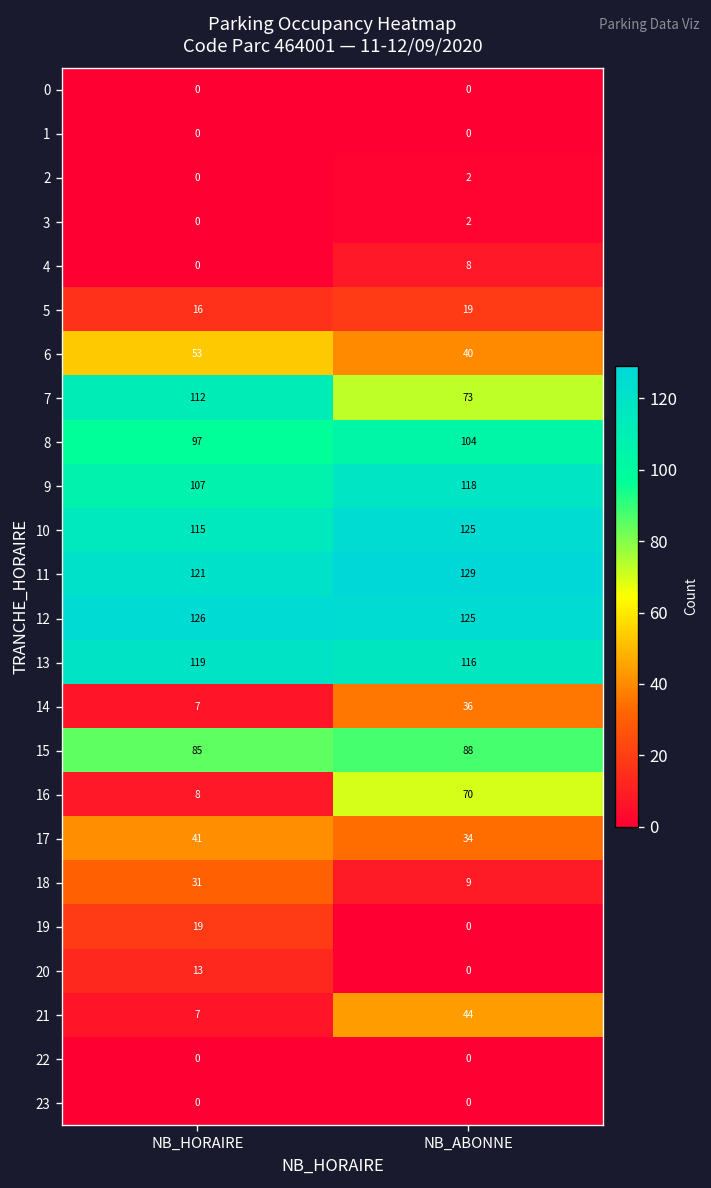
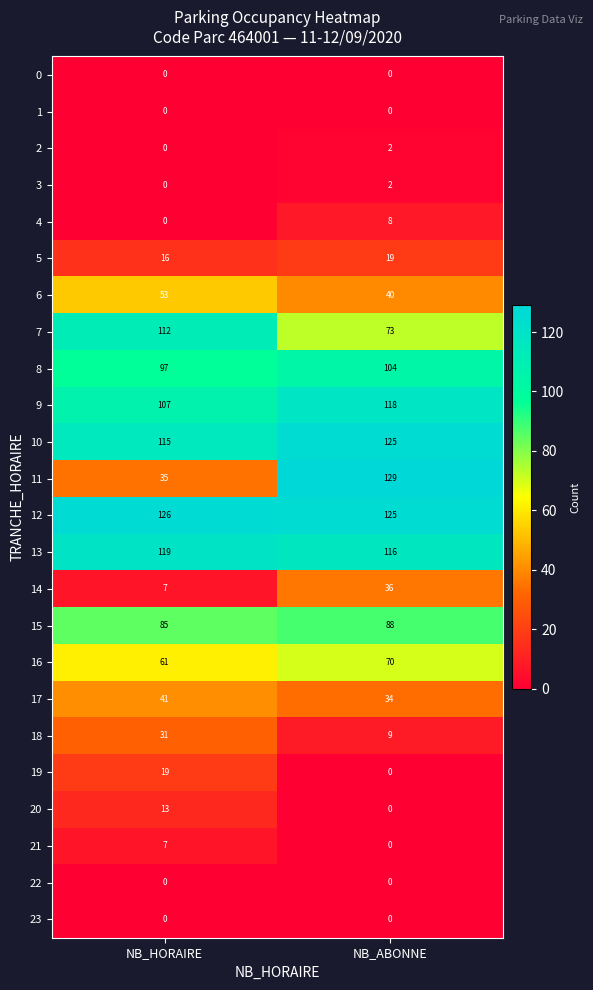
11, NB_HORAIRE: 121 -> 35
16, NB_HORAIRE: 8 -> 61
21, NB_ABONNE: 44 -> 0
